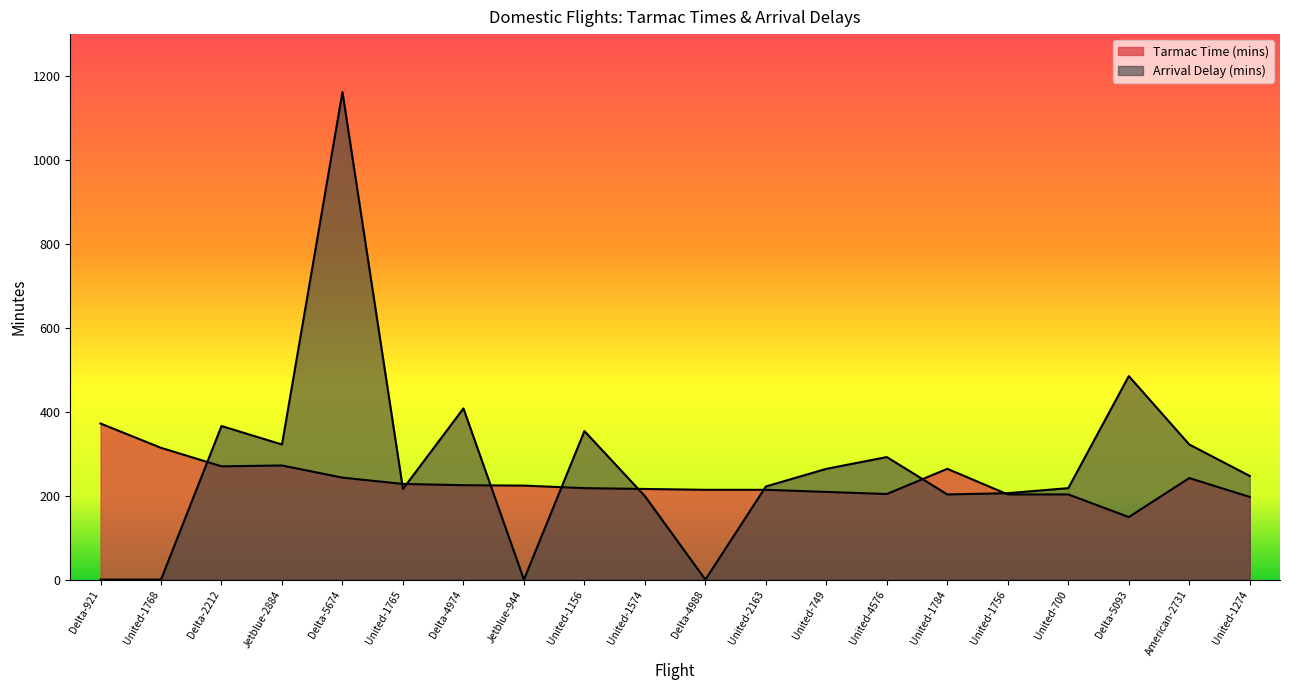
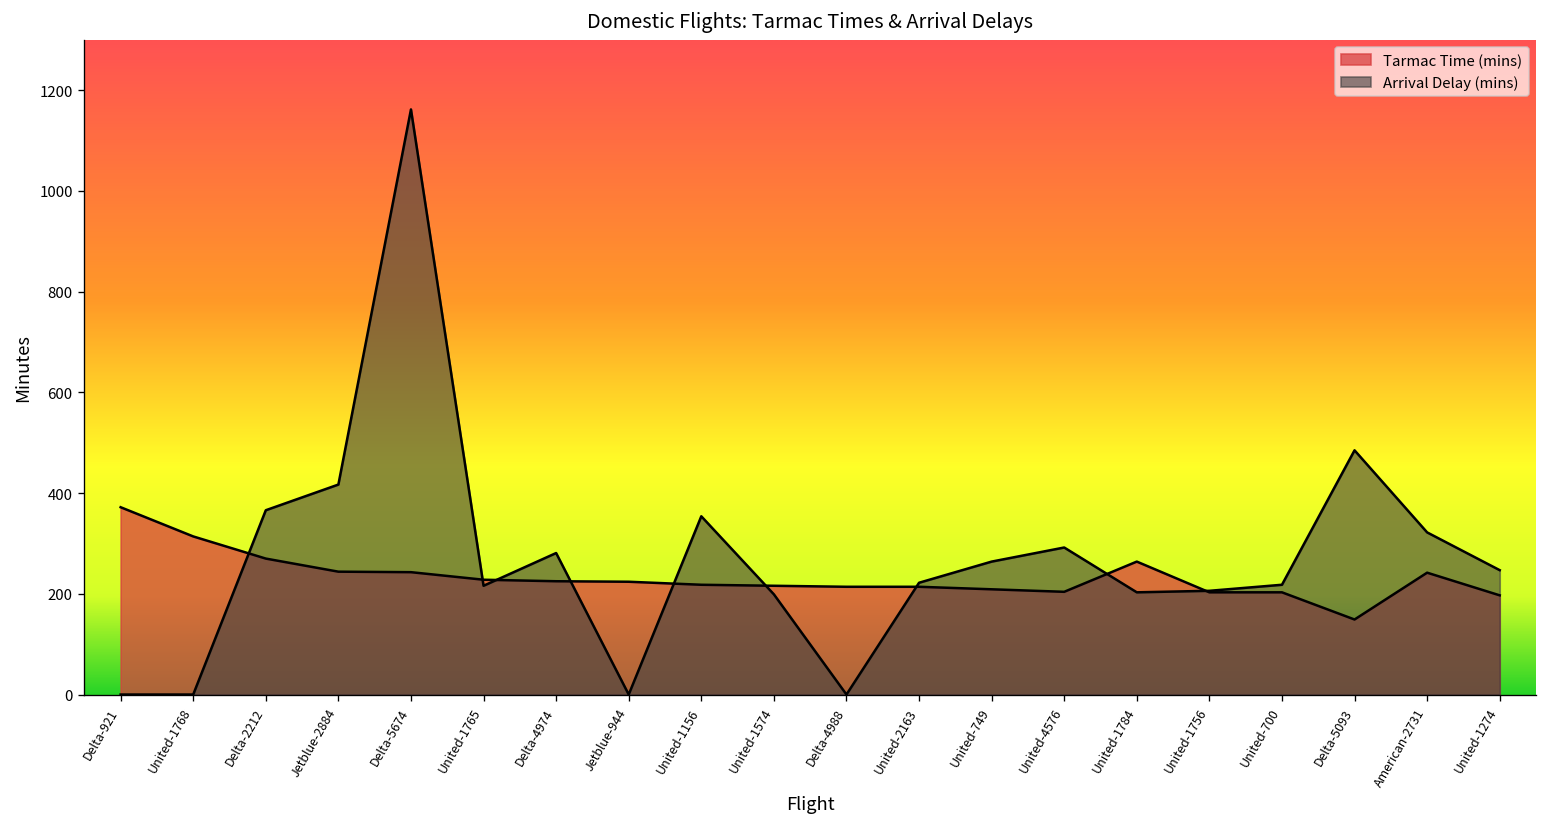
Tarmac Time (mins), Jetblue-2884: 270 -> 240
Arrival Delay (mins), Jetblue-2884: 320 -> 420
Arrival Delay (mins), Delta-4974: 410 -> 280
